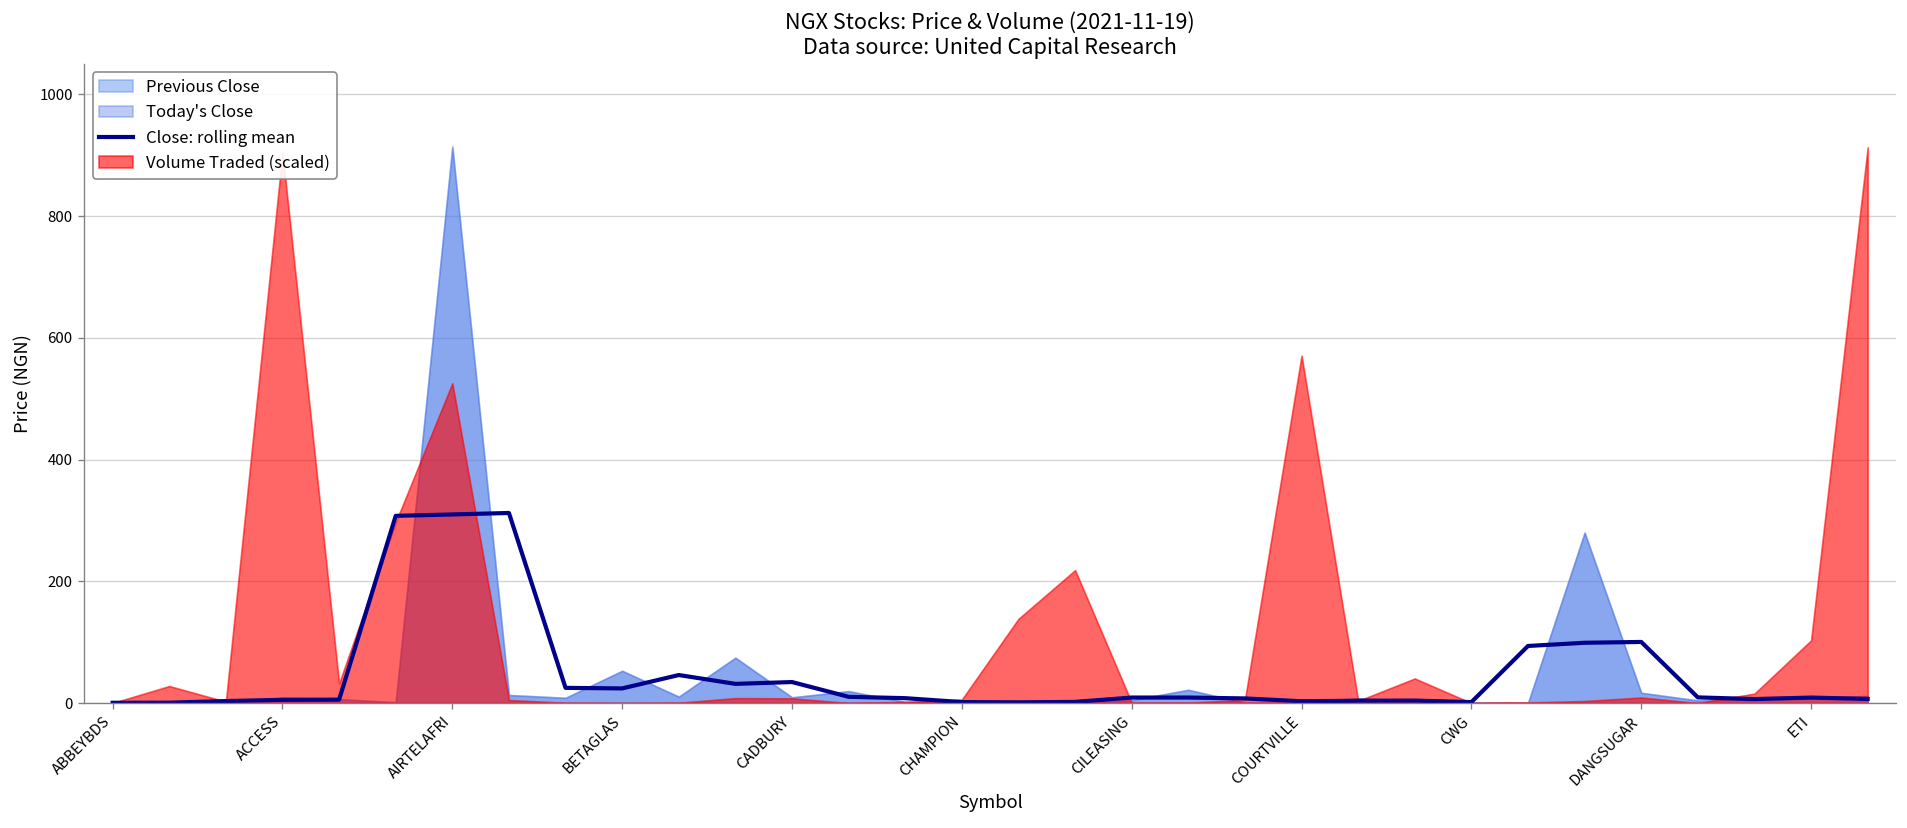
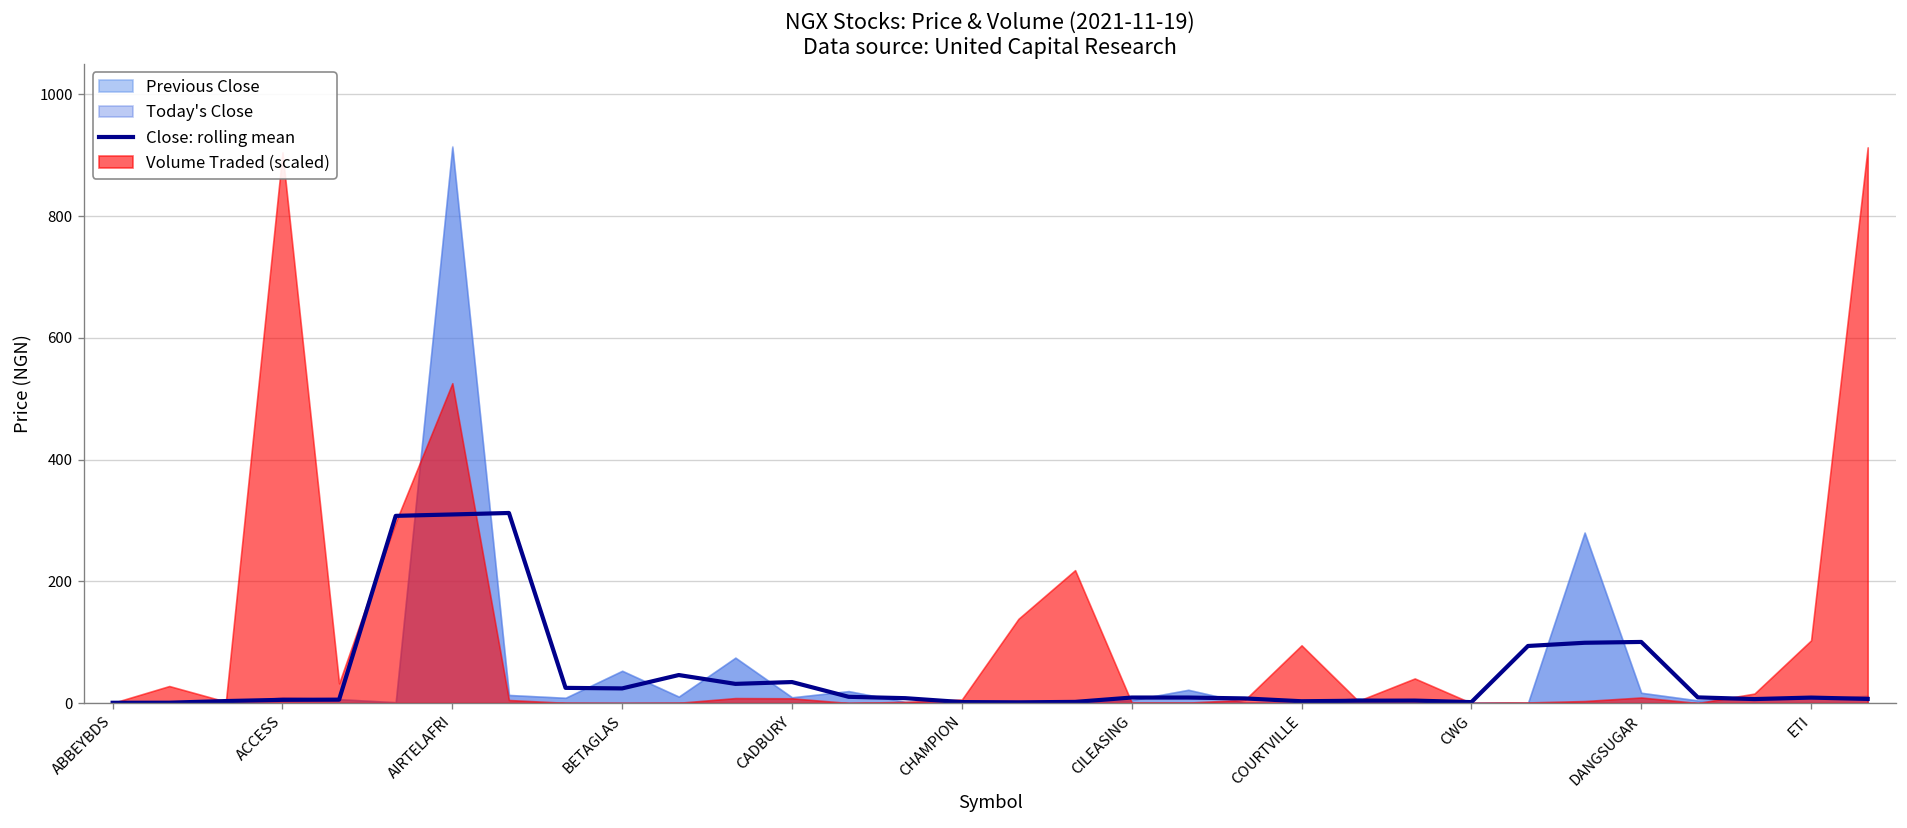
Volume Traded (scaled), COURTVILLE: 570 -> 90
